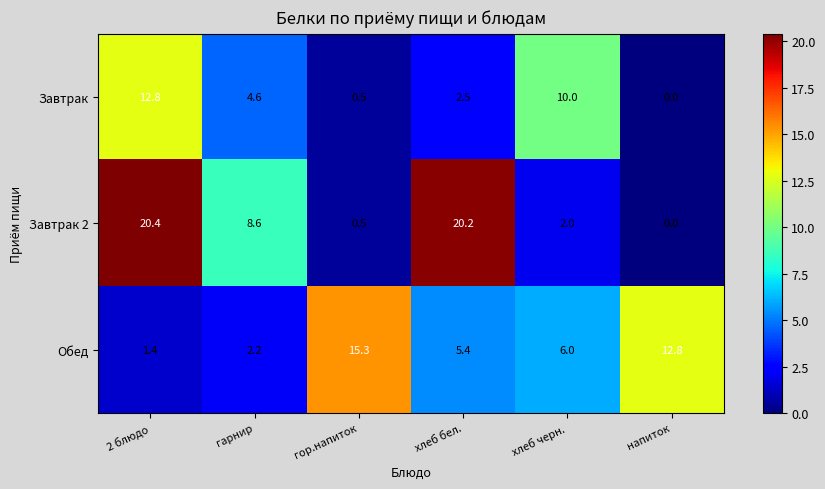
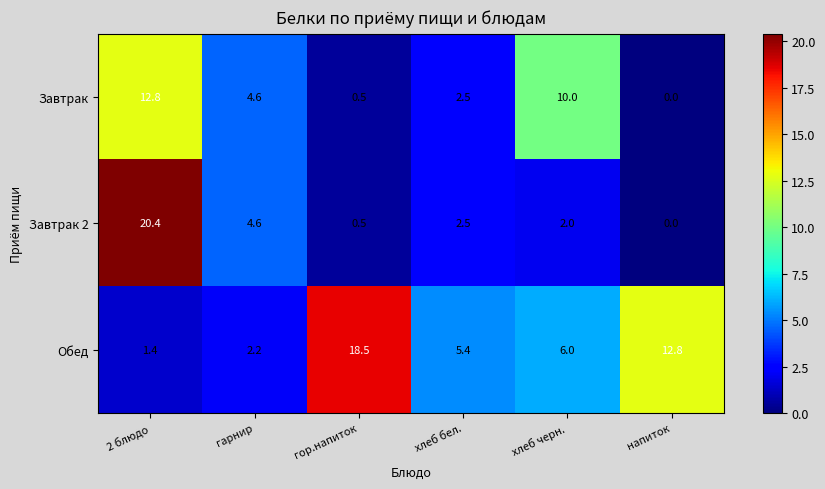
Завтрак 2, гарнир: 8.6 -> 4.6
Завтрак 2, хлеб бел.: 20.2 -> 2.5
Обед, гор.напиток: 15.3 -> 18.5
